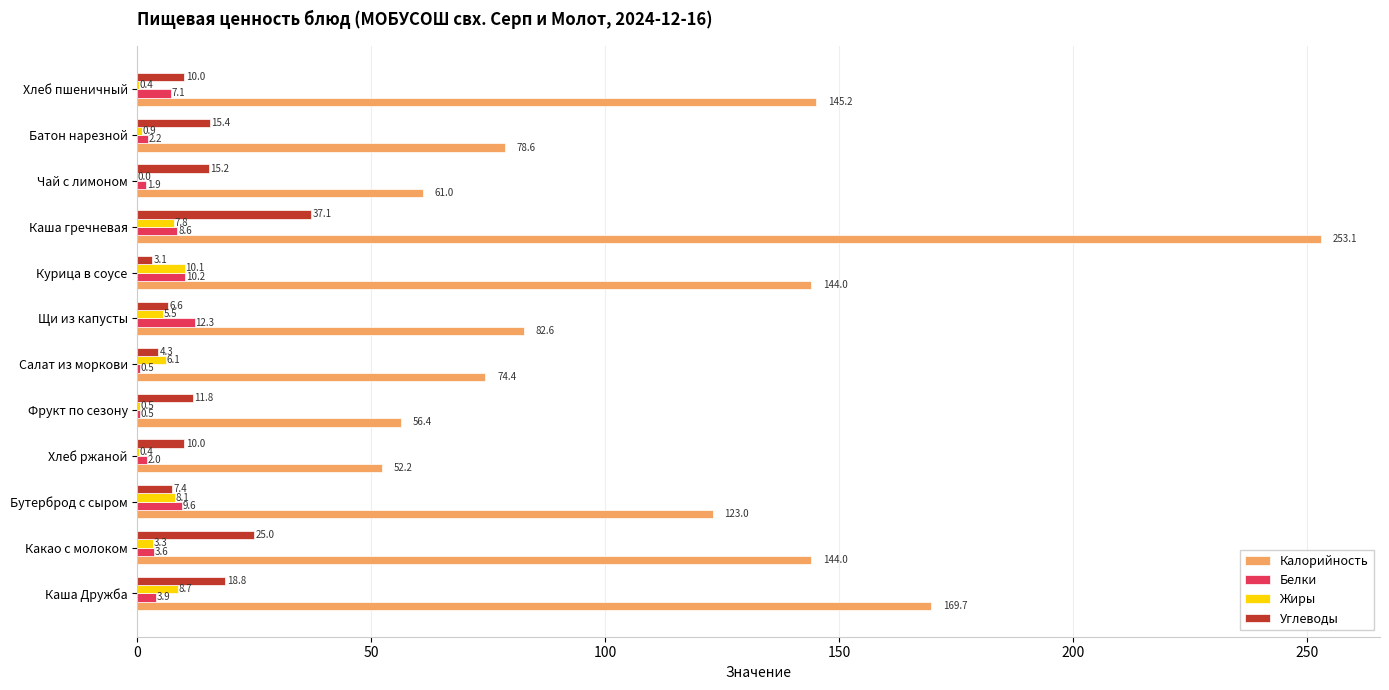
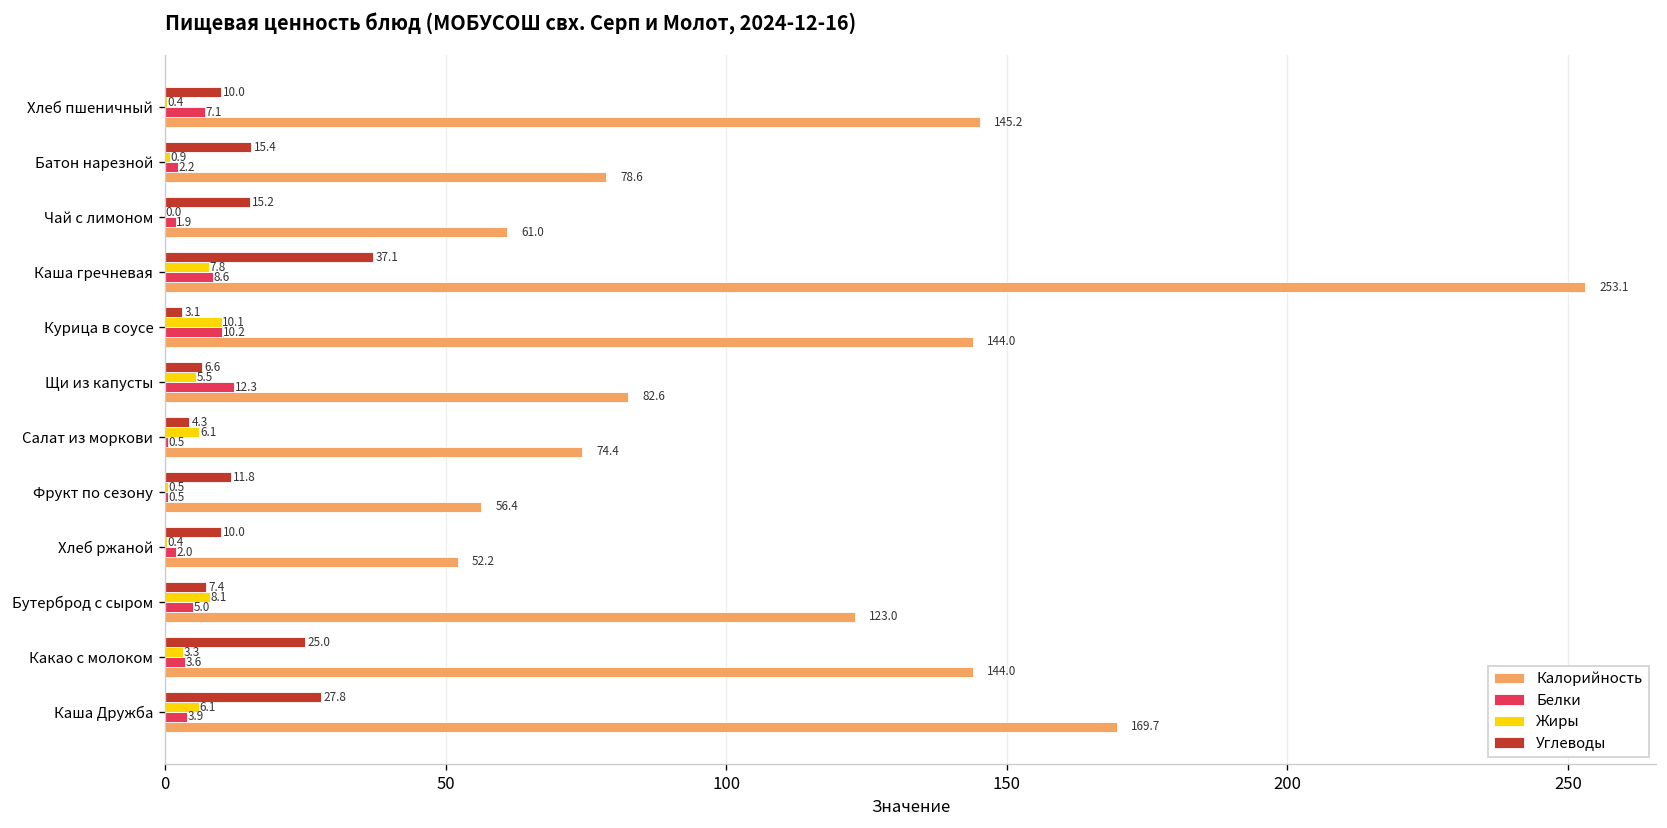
Белки, Бутерброд с сыром: 9.6 -> 5.0
Углеводы, Каша Дружба: 18.8 -> 27.8
Жиры, Каша Дружба: 8.7 -> 6.1
